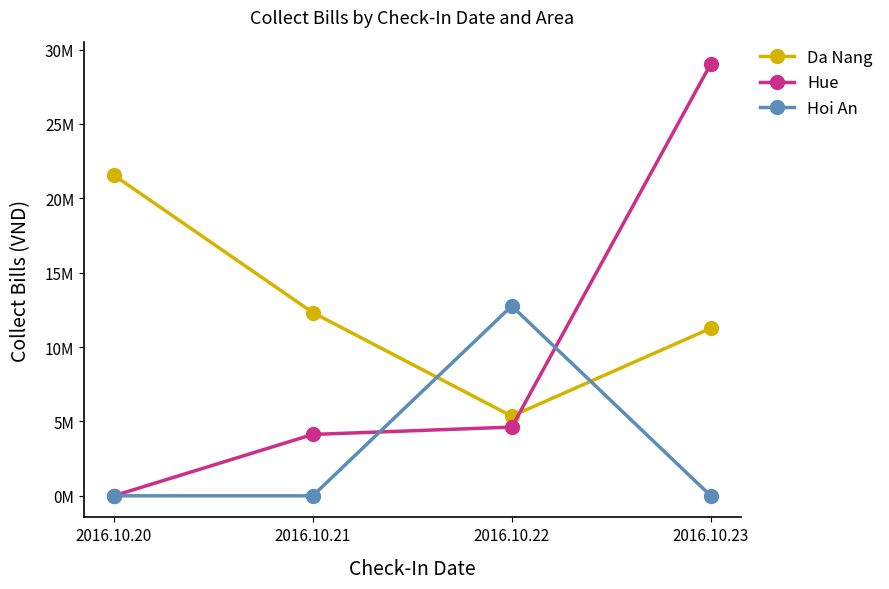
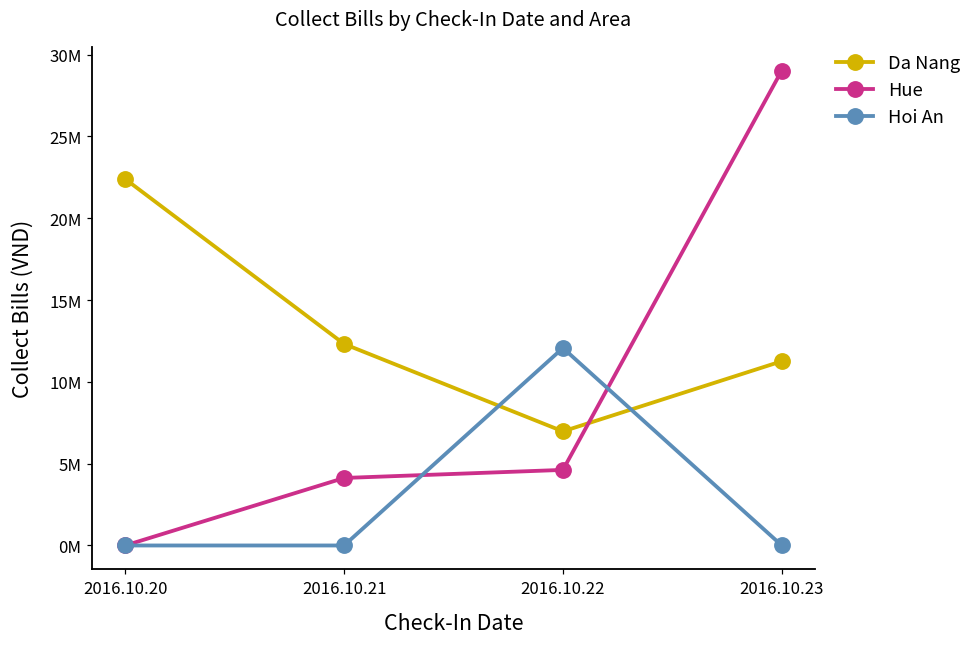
Da Nang, 2016.10.20: 21600000 -> 22400000
Da Nang, 2016.10.22: 5400000 -> 7000000
Hoi An, 2016.10.22: 12800000 -> 12100000
